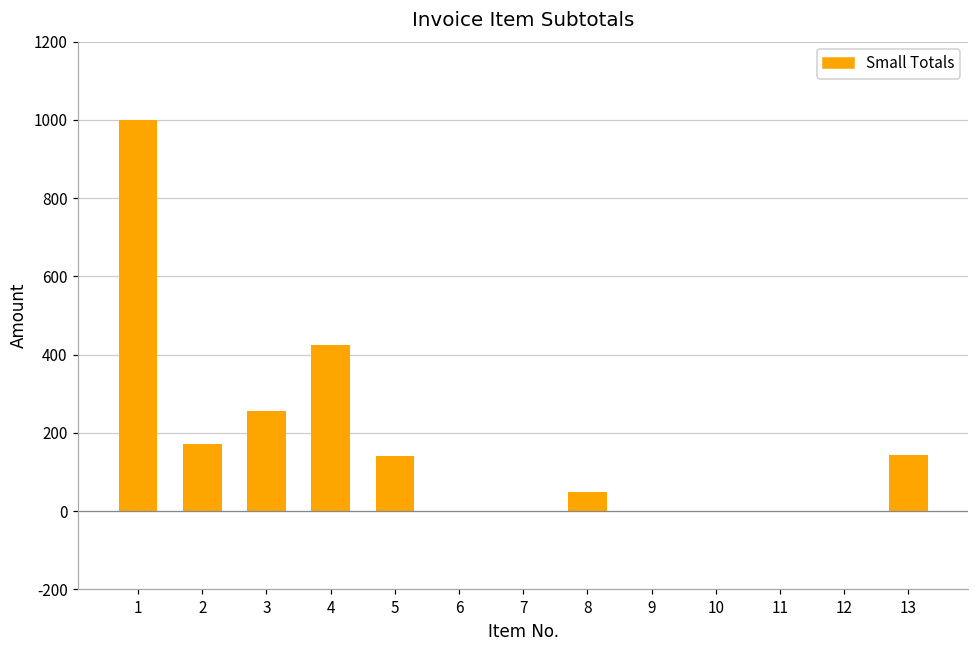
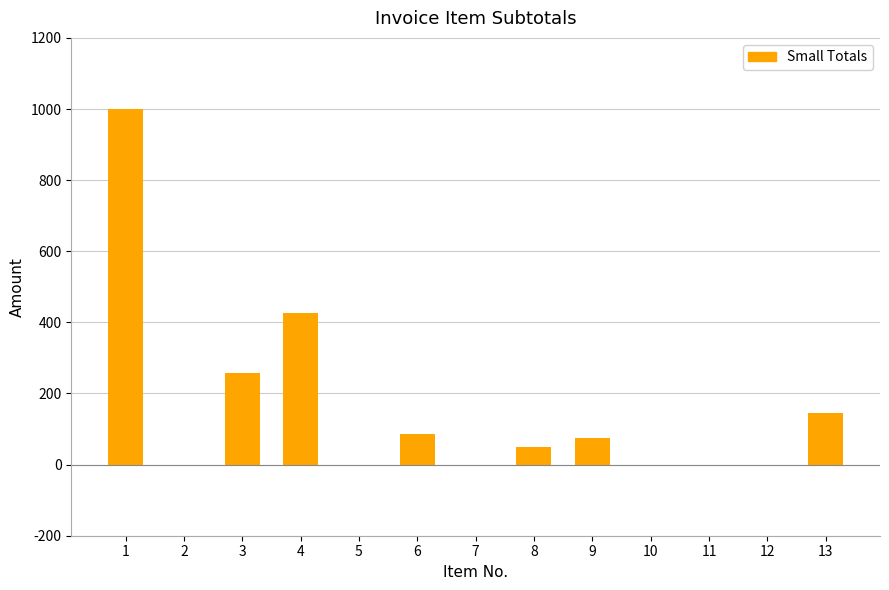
2: 170 -> 0
5: 140 -> 0
6: 0 -> 90
9: 0 -> 80
